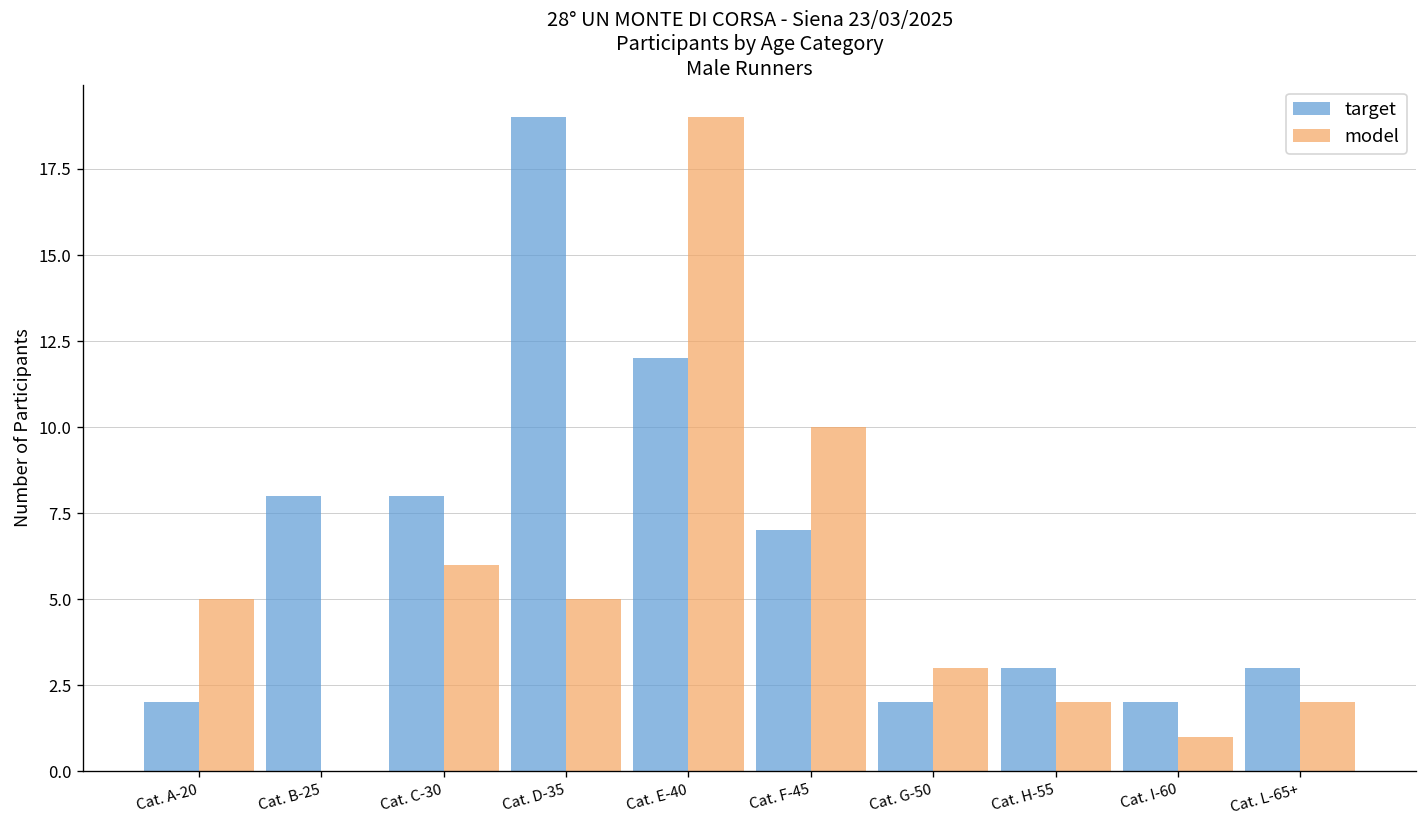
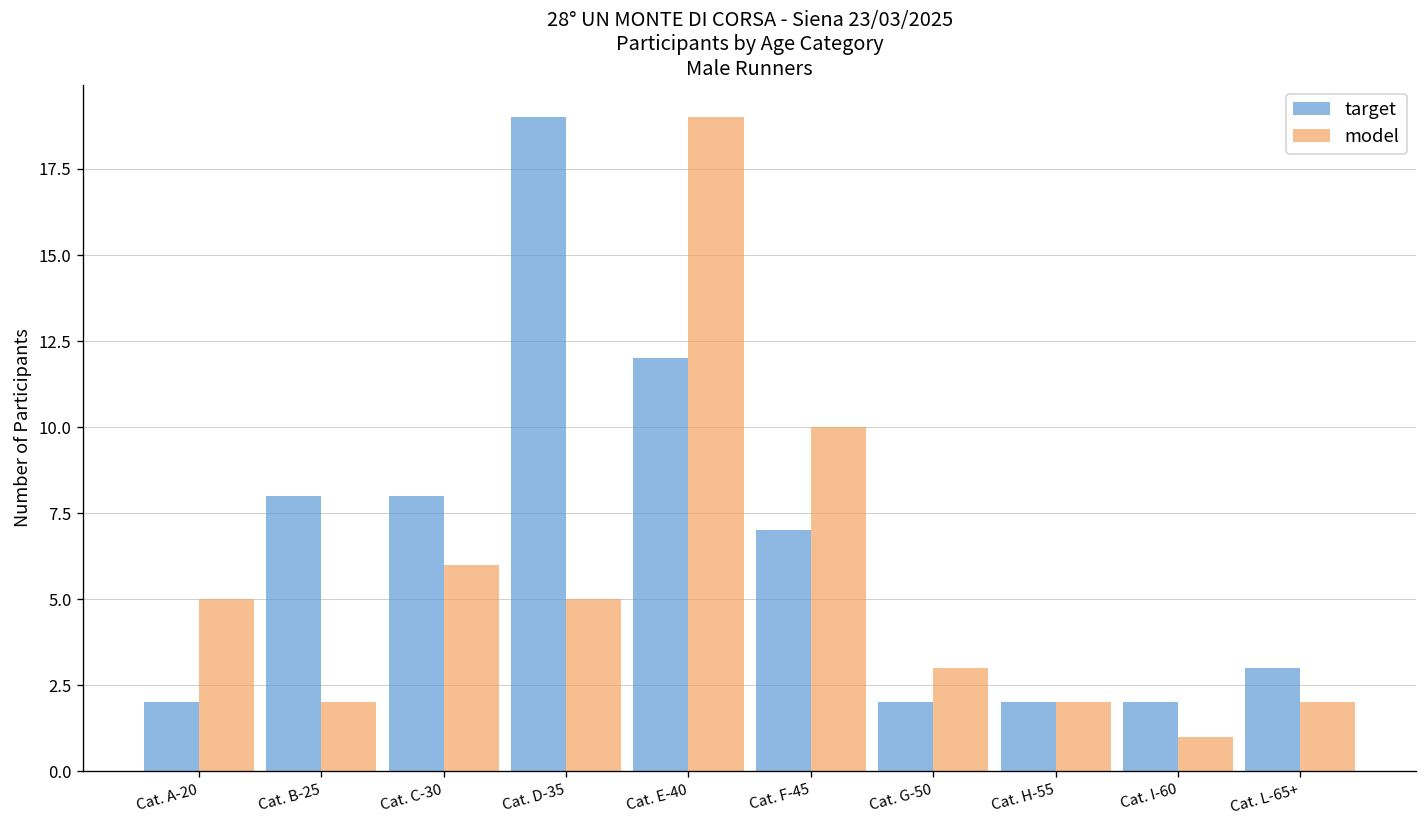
model, Cat. B-25: 0 -> 2
target, Cat. H-55: 3 -> 2
